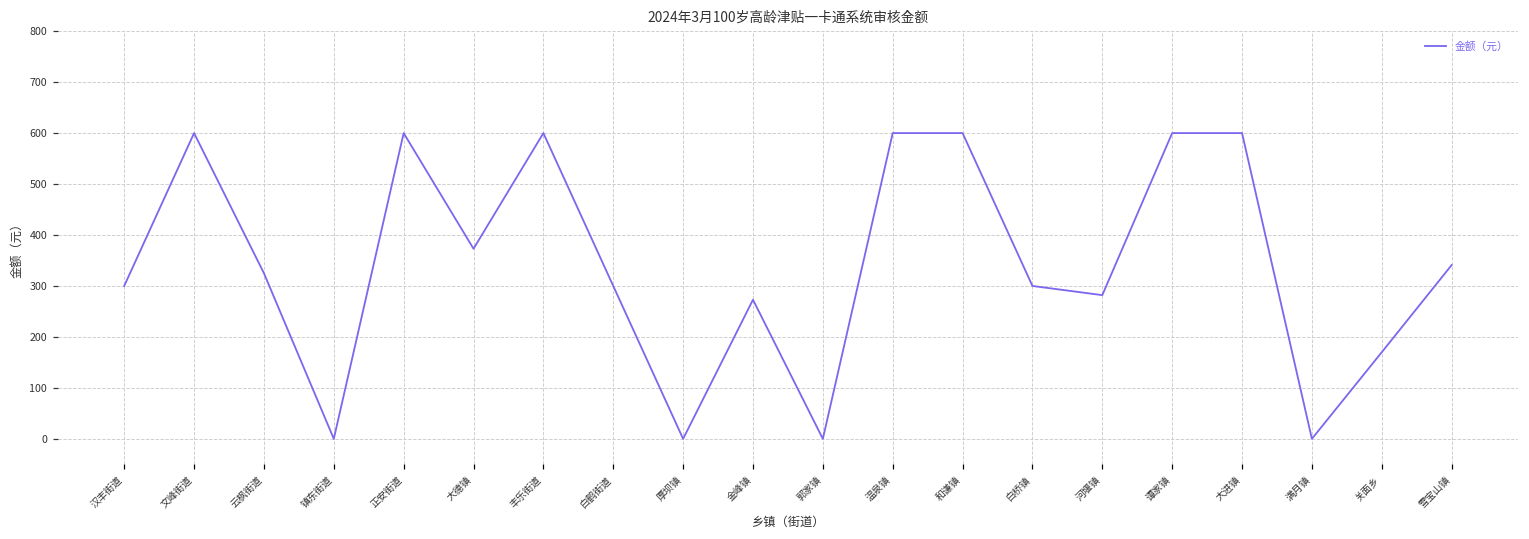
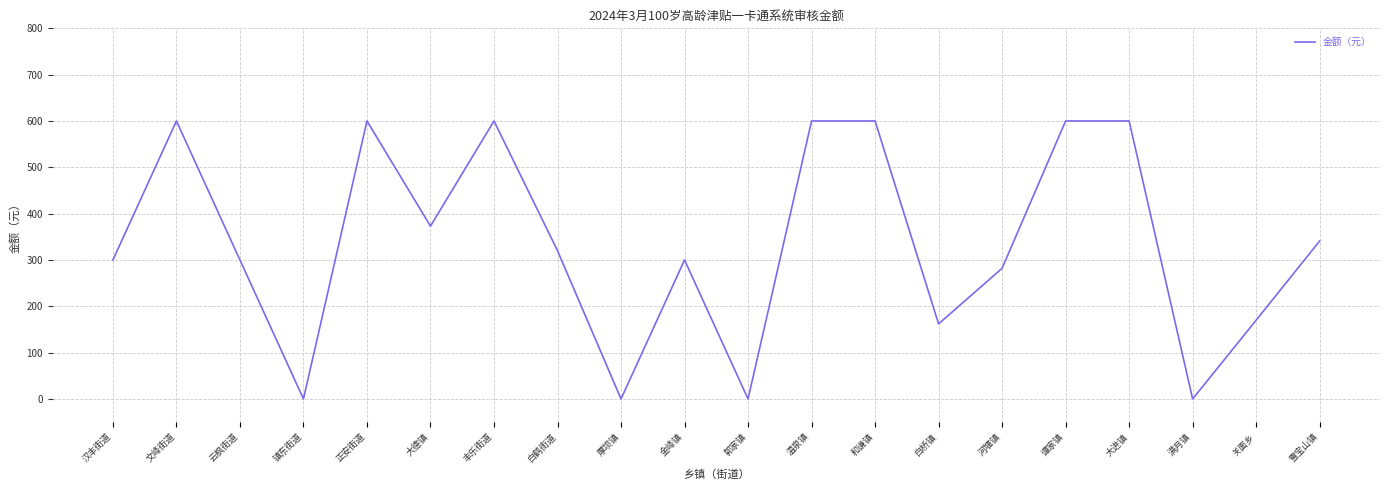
云枫街道: 330 -> 300
白鹤街道: 300 -> 320
金峰镇: 270 -> 300
白桥镇: 300 -> 160
